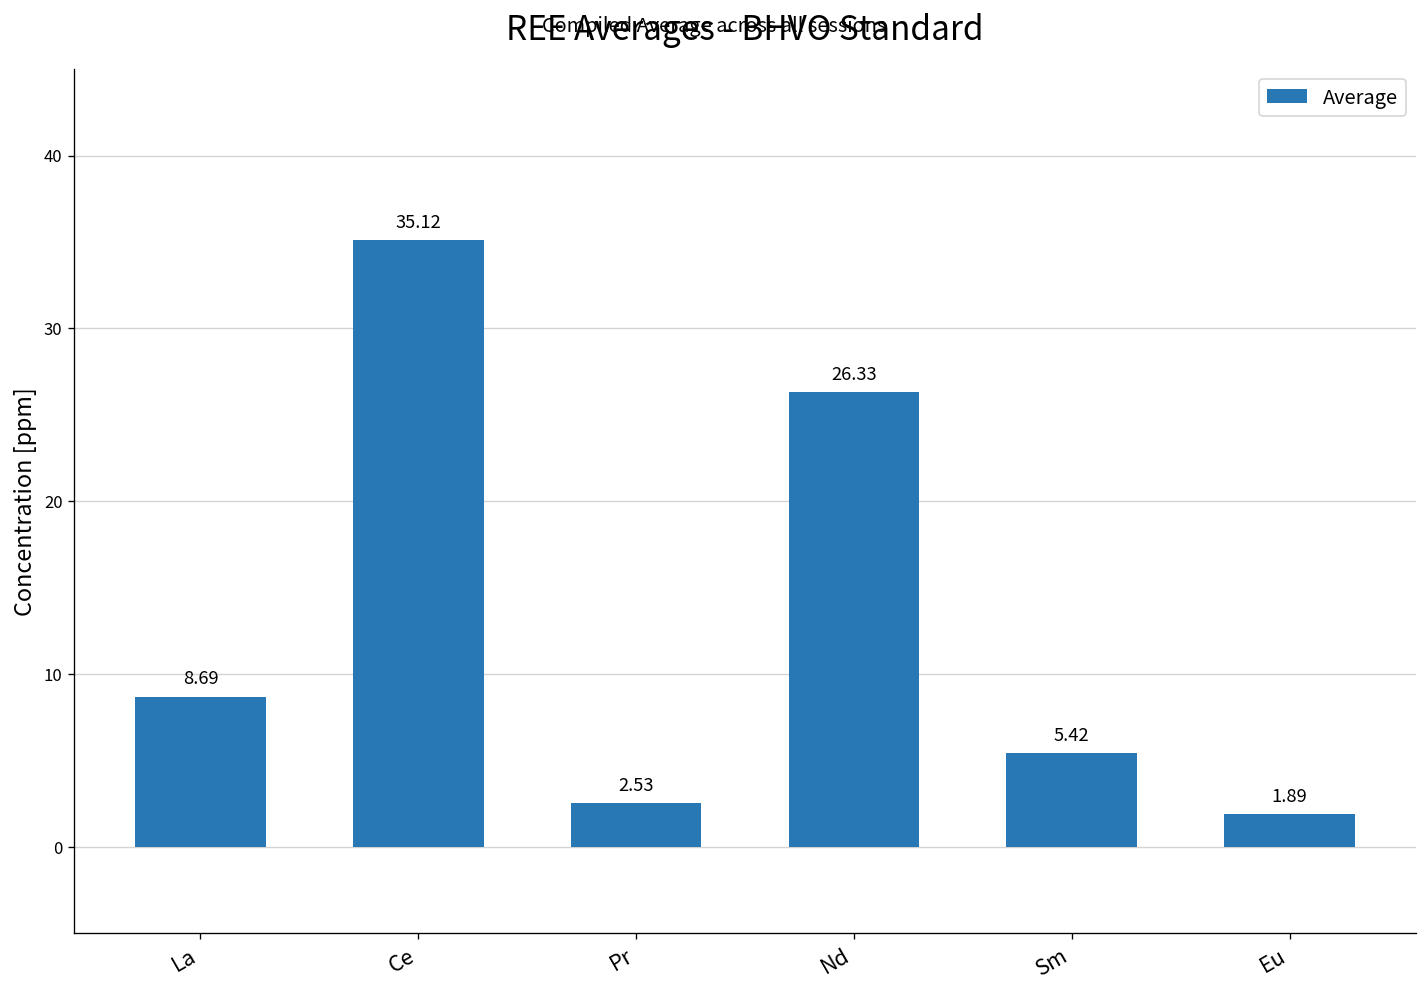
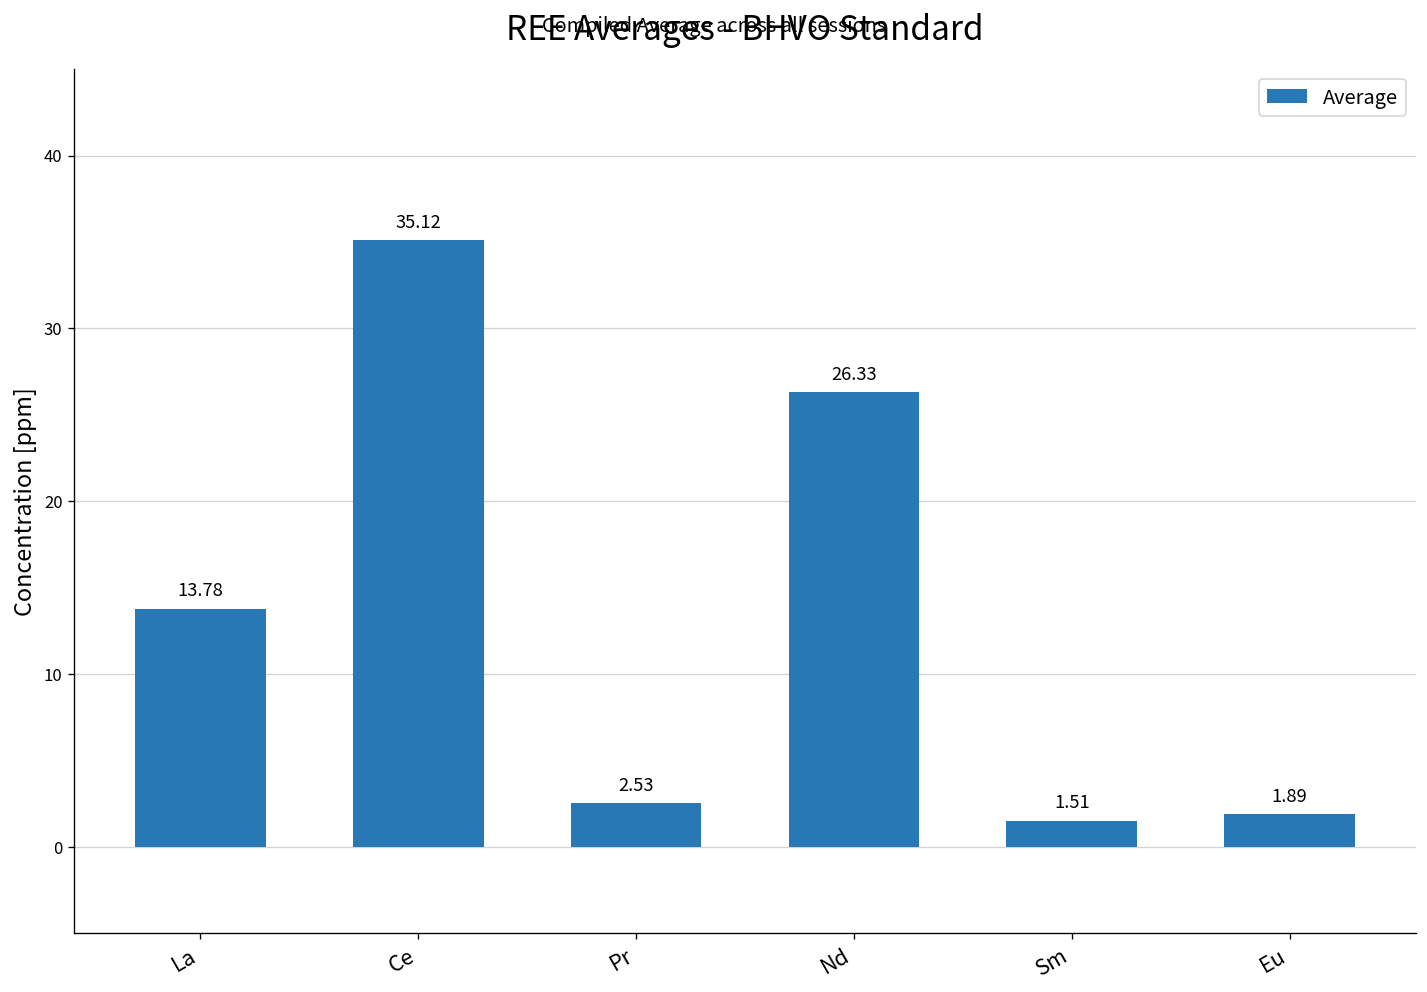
La: 8.69 -> 13.78
Sm: 5.42 -> 1.51
